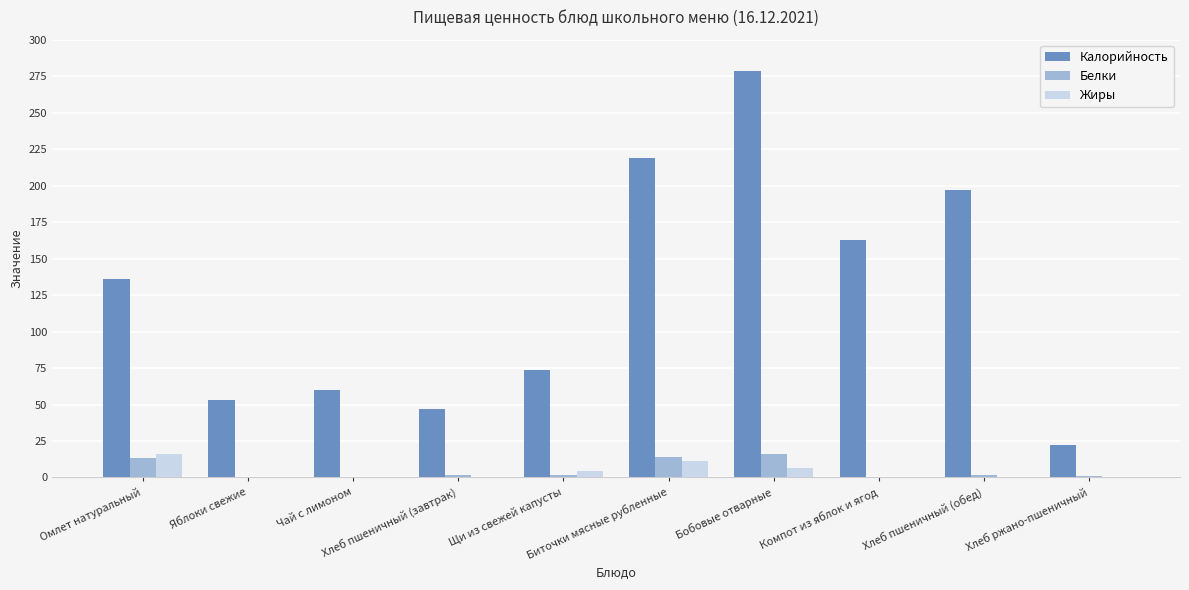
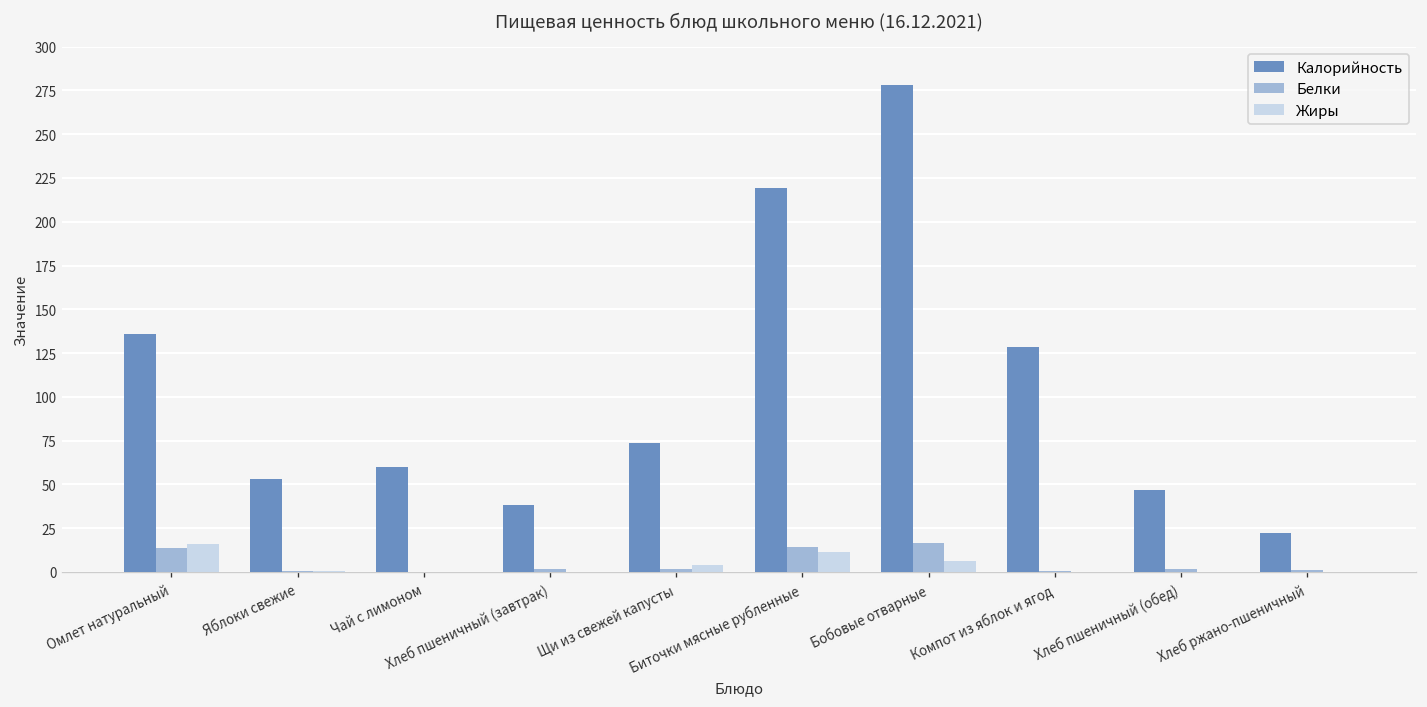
Калорийность, Хлеб пшеничный (завтрак): 47 -> 38
Калорийность, Компот из яблок и ягод: 163 -> 128
Калорийность, Хлеб пшеничный (обед): 197 -> 47
